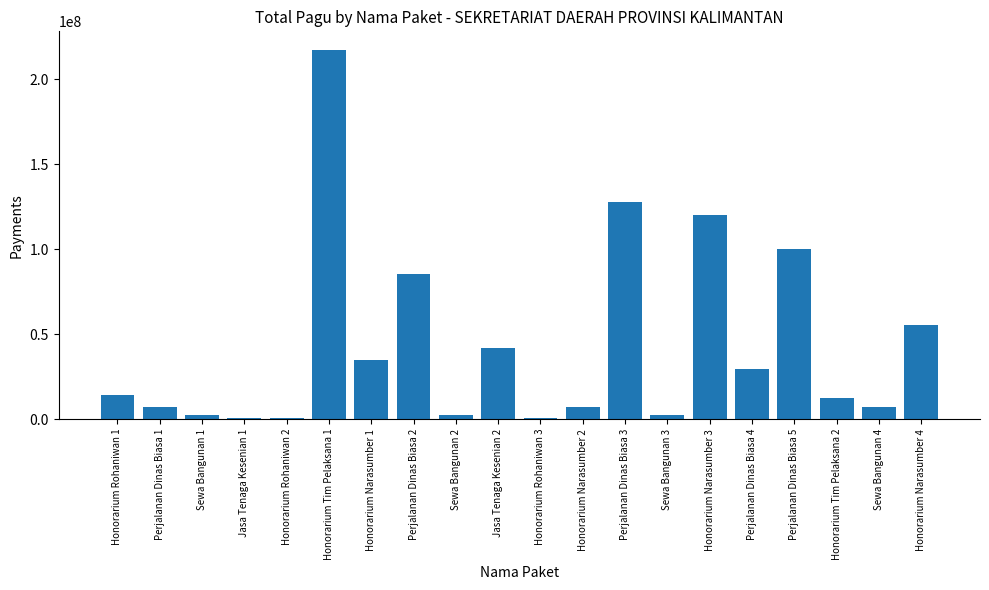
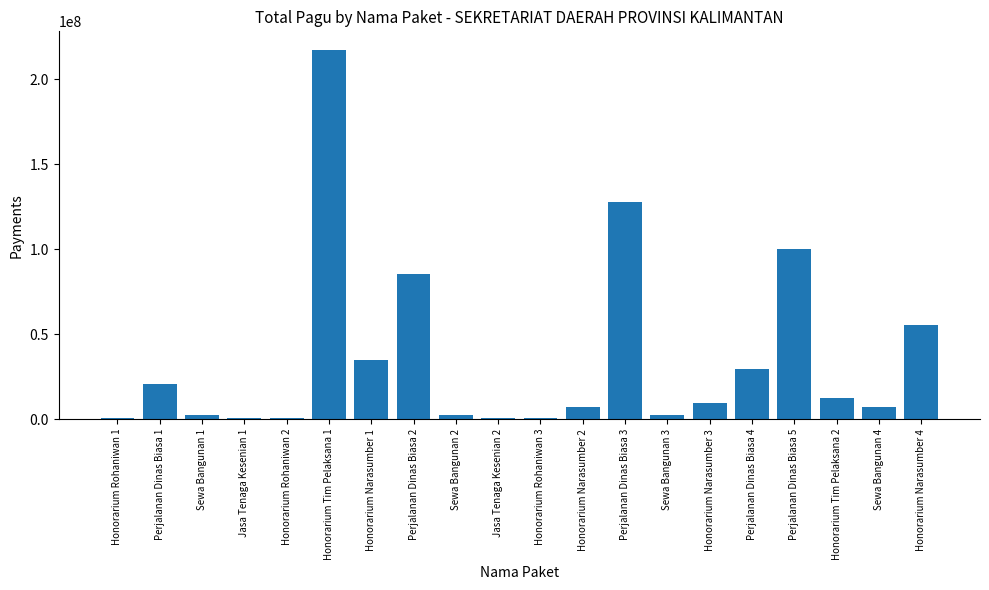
Honorarium Rohaniwan 1: 14000000 -> 0
Perjalanan Dinas Biasa 1: 7000000 -> 21000000
Jasa Tenaga Kesenian 2: 42000000 -> 0
Honorarium Narasumber 3: 120000000 -> 10000000
